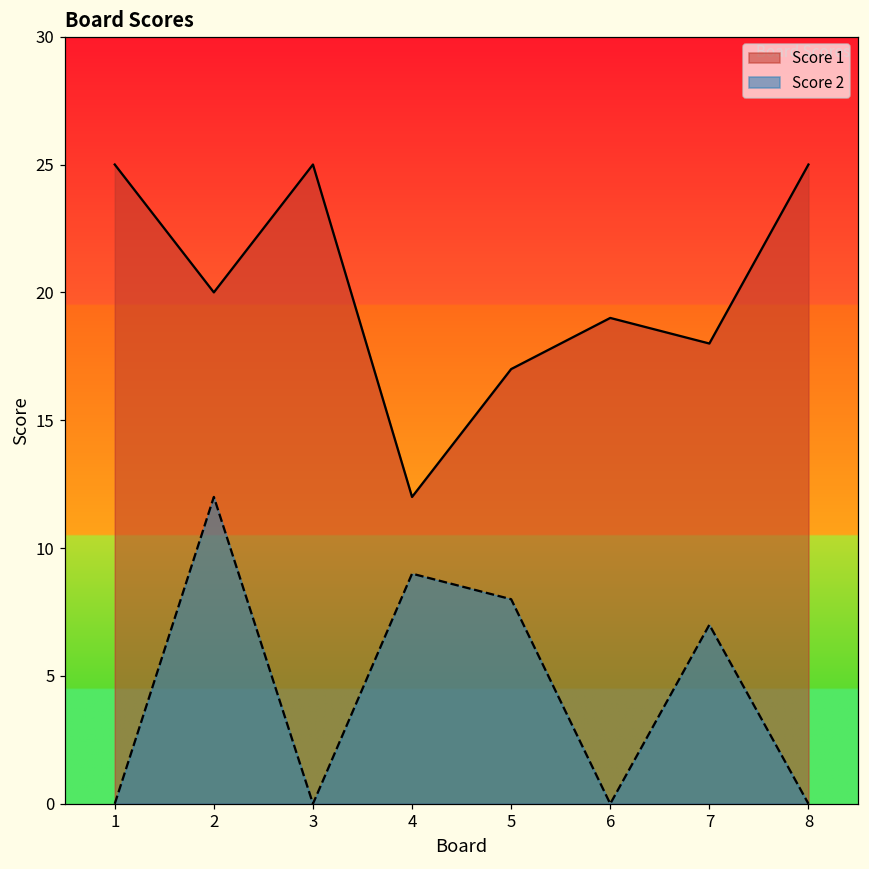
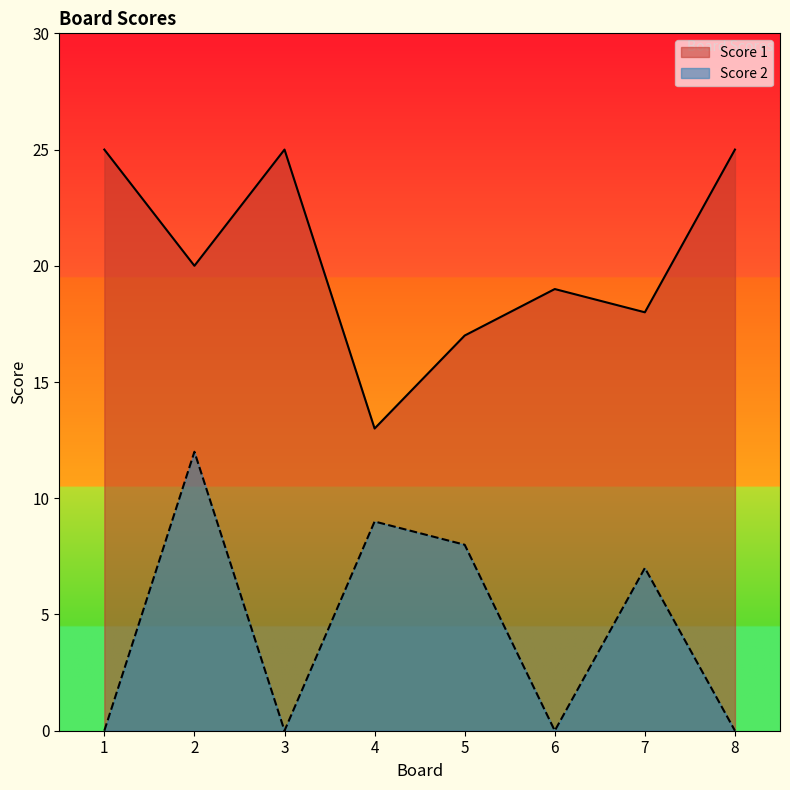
Score 1, 4: 12 -> 13
